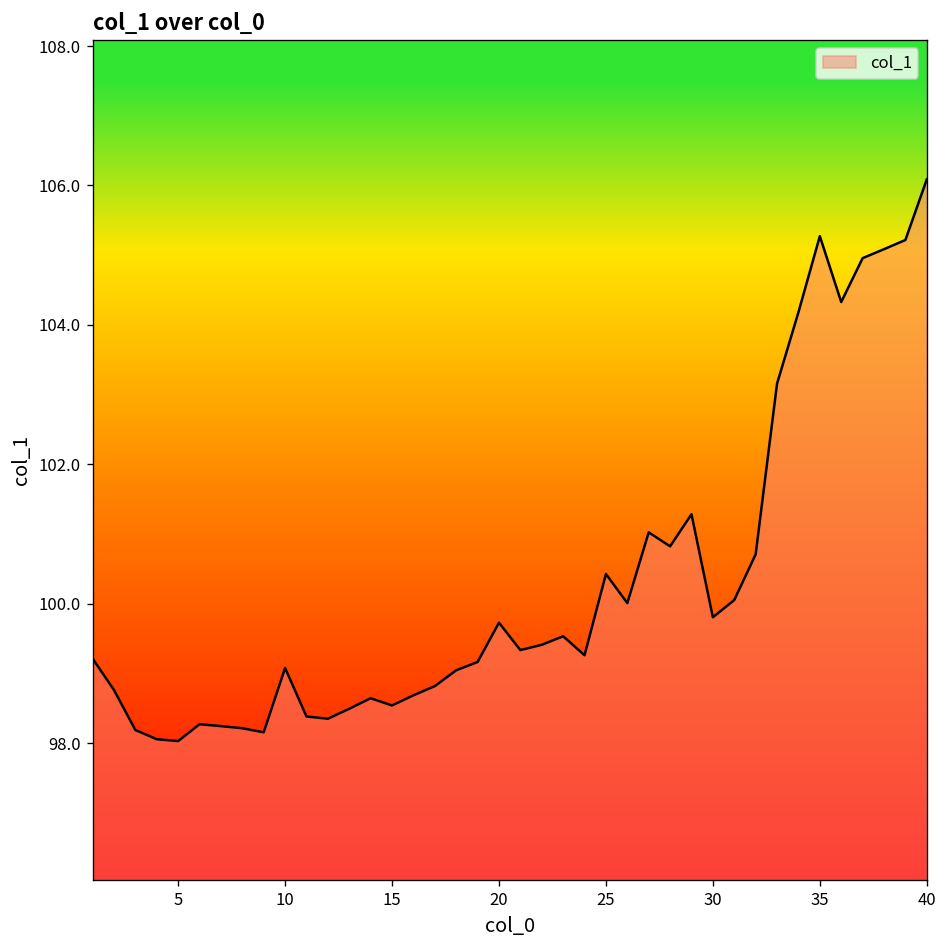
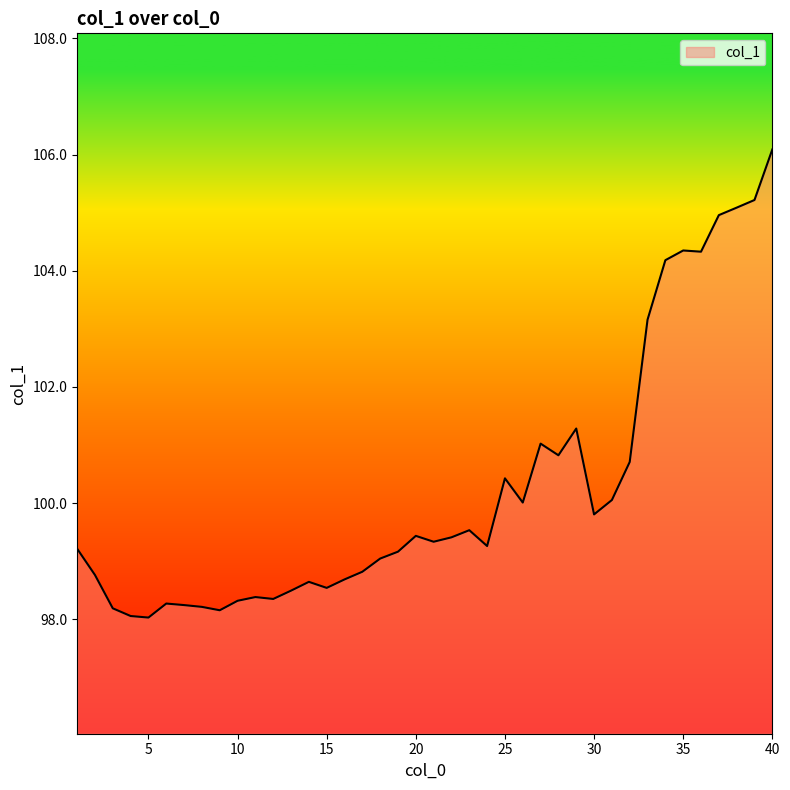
10: 99.1 -> 98.3
20: 99.7 -> 99.4
35: 105.3 -> 104.3
